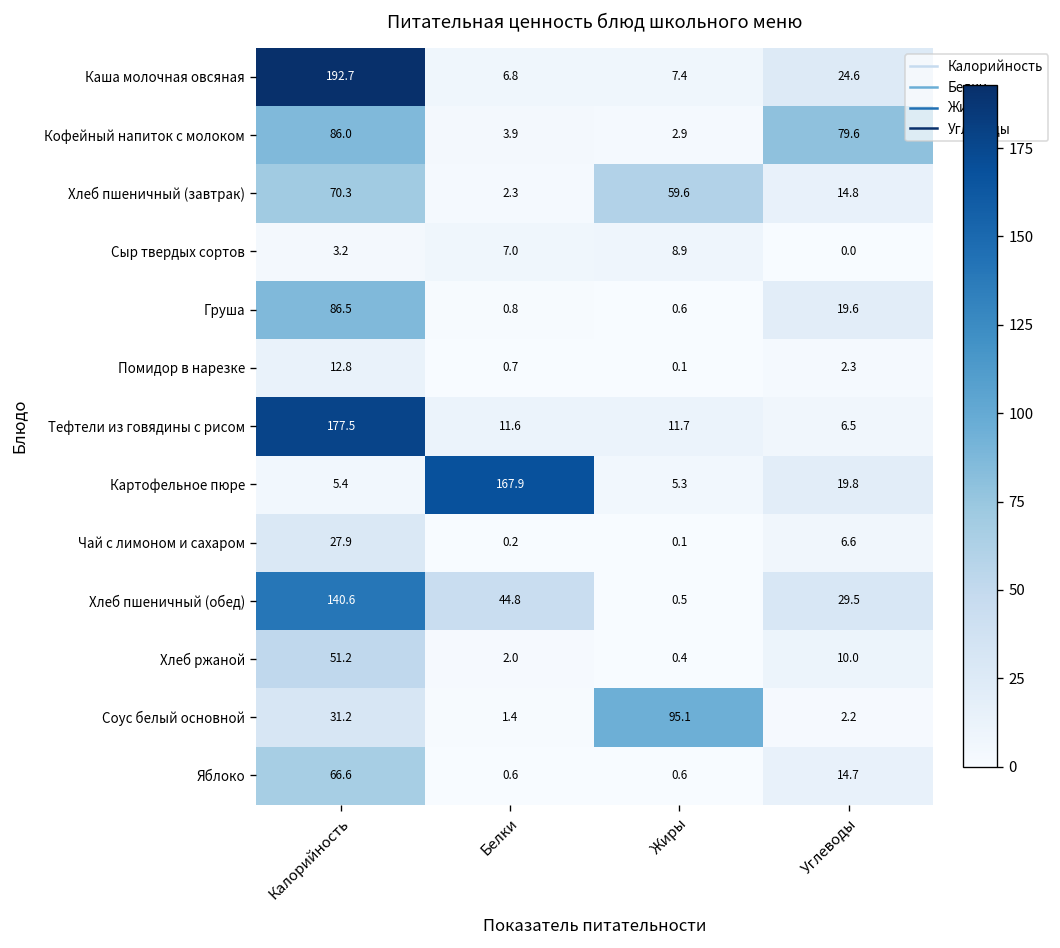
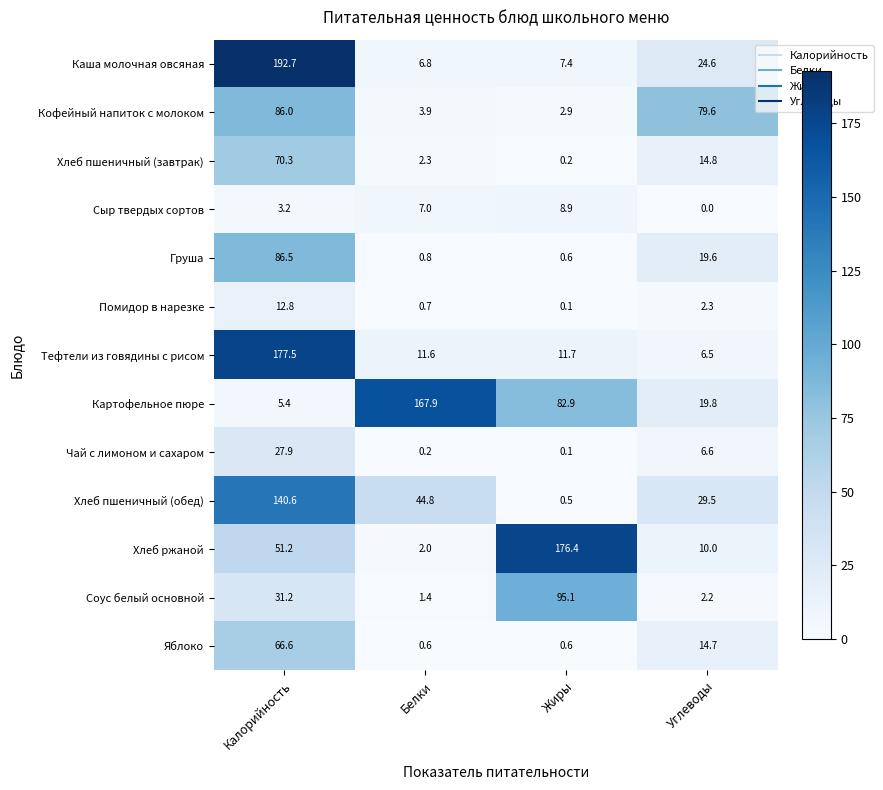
Хлеб пшеничный (завтрак), Жиры: 59.6 -> 0.2
Картофельное пюре, Жиры: 5.3 -> 82.9
Хлеб ржаной, Жиры: 0.4 -> 176.4
